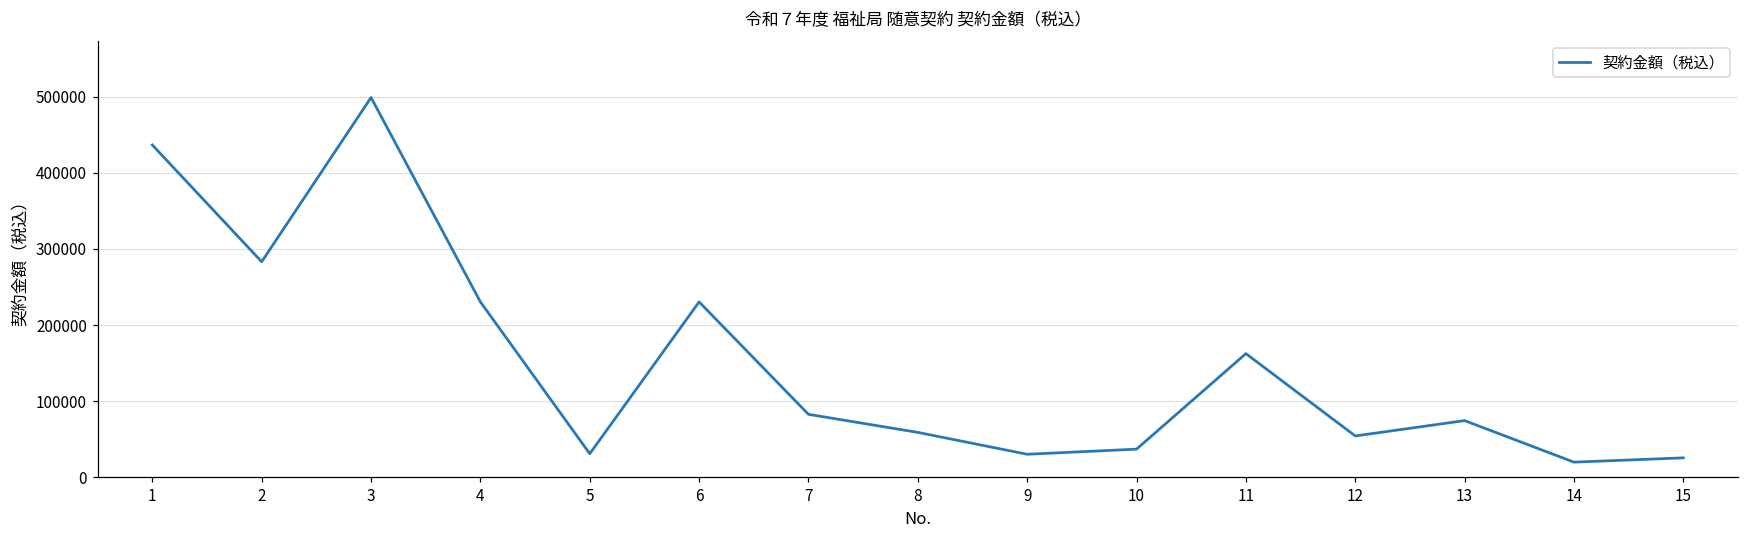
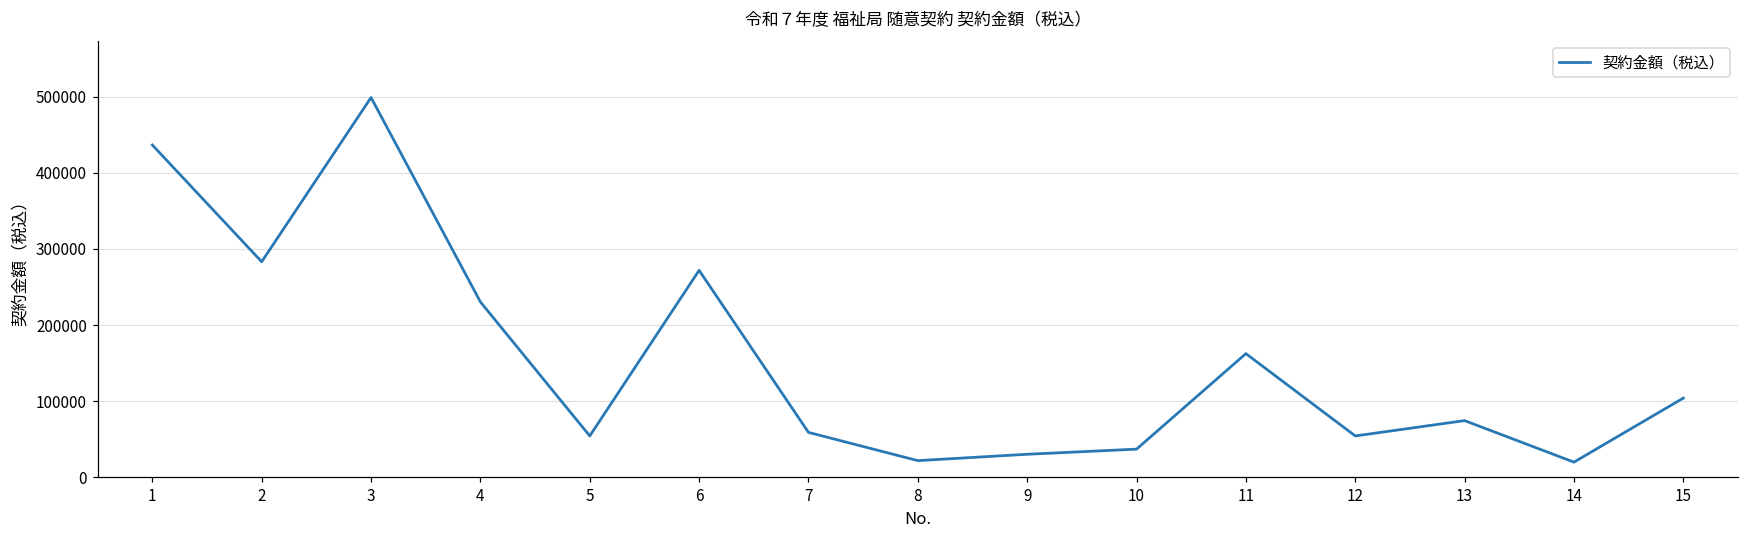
5: 30000 -> 50000
6: 230000 -> 270000
7: 80000 -> 60000
8: 60000 -> 20000
15: 30000 -> 100000
